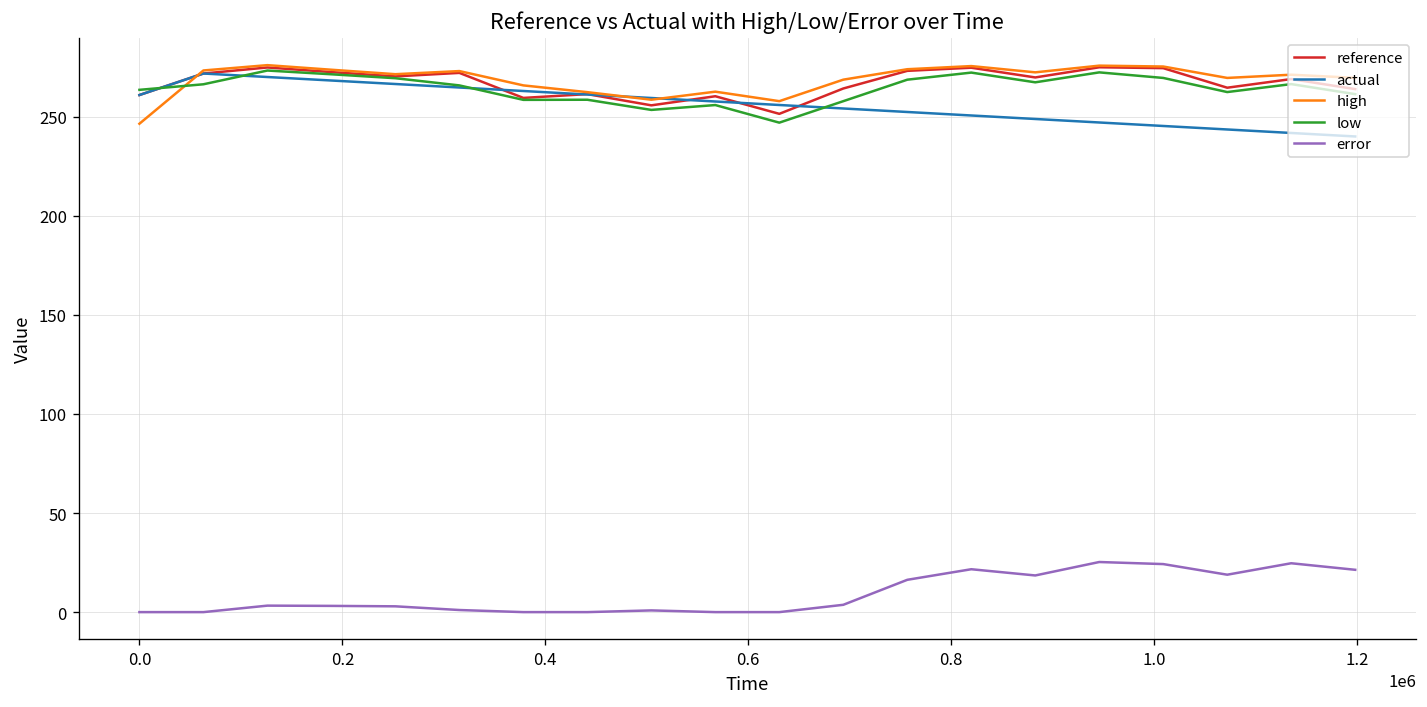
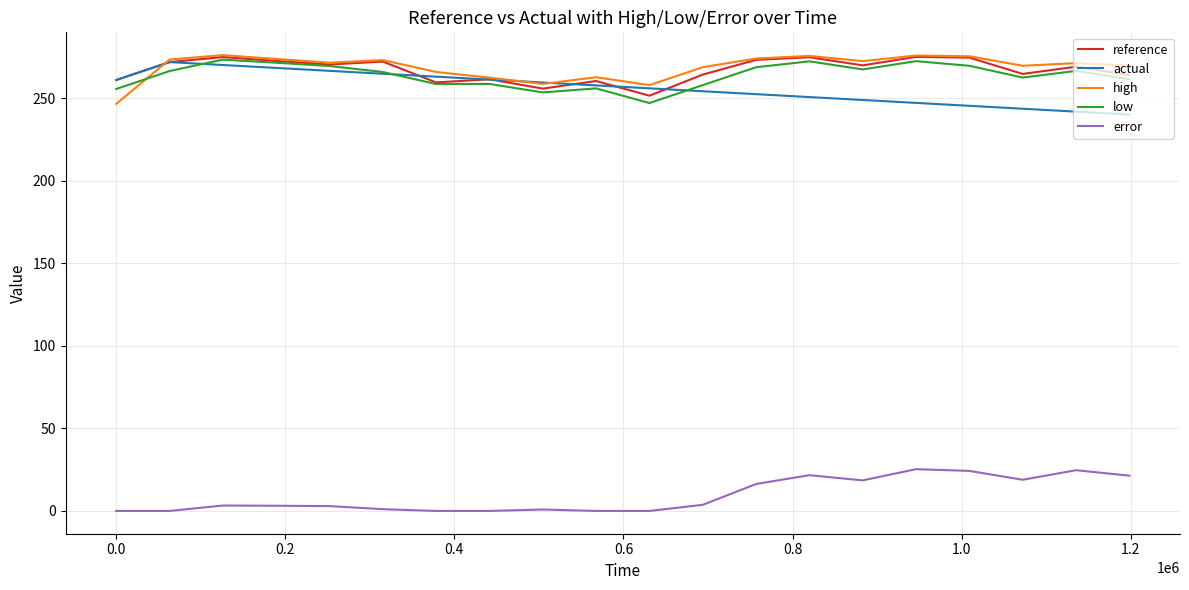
low, 0.0: 264 -> 256
